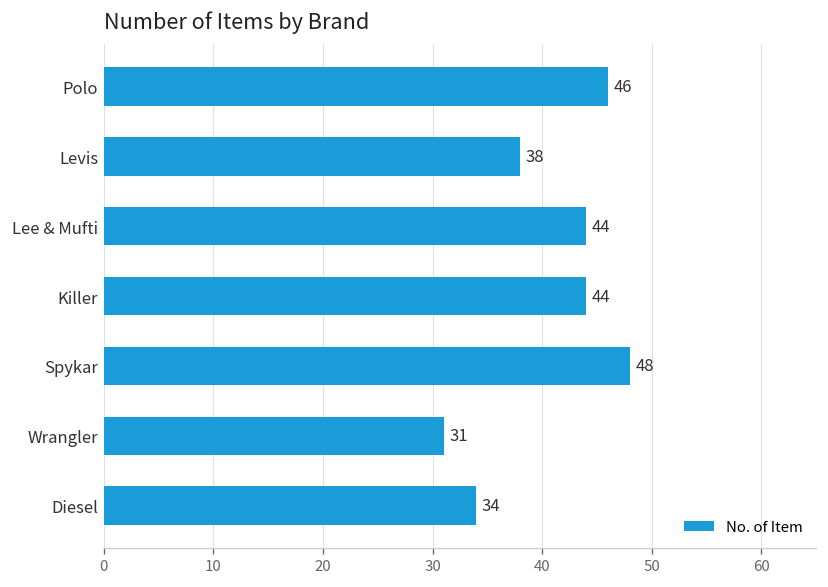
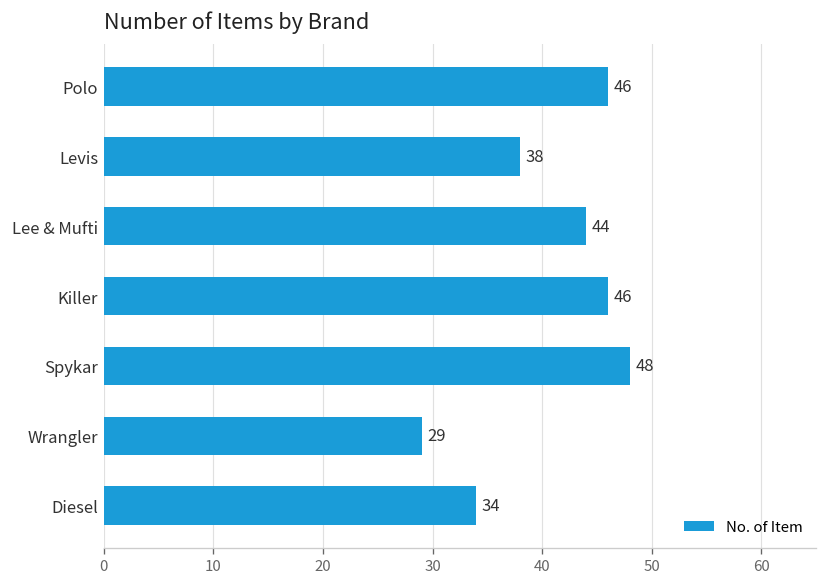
Killer: 44 -> 46
Wrangler: 31 -> 29
